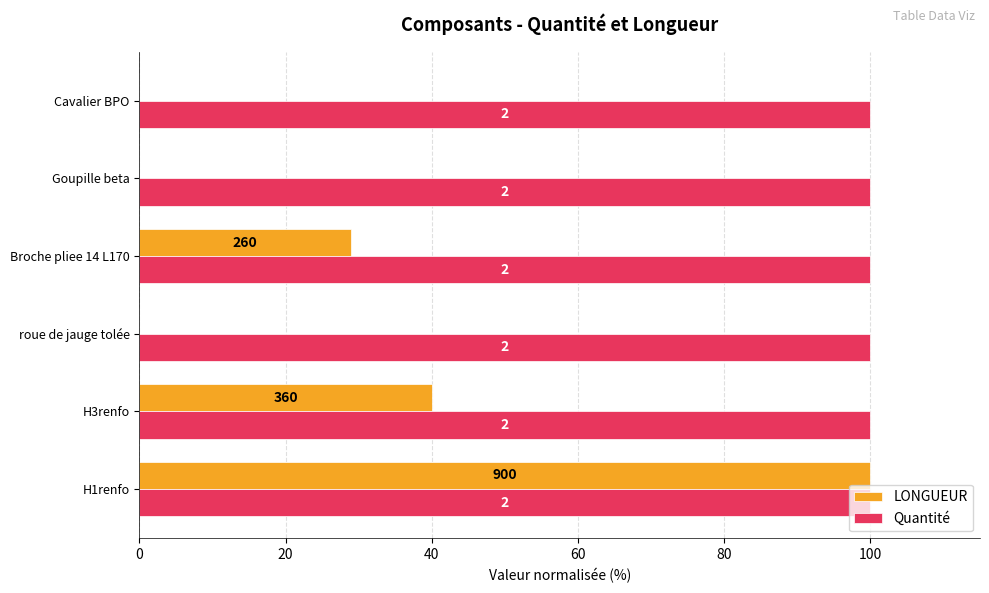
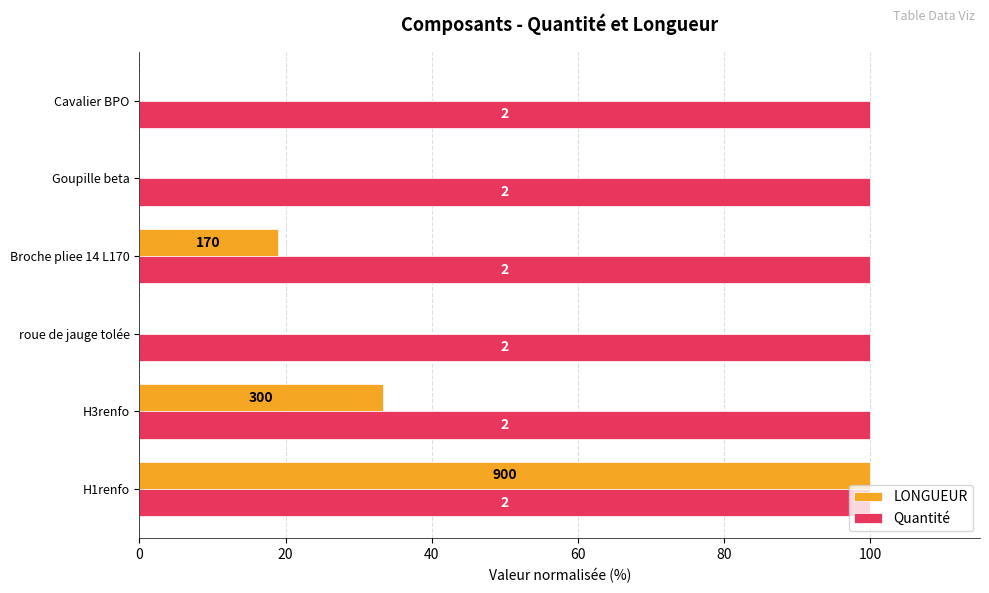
LONGUEUR, Broche pliee 14 L170: 260 -> 170
LONGUEUR, H3renfo: 360 -> 300
